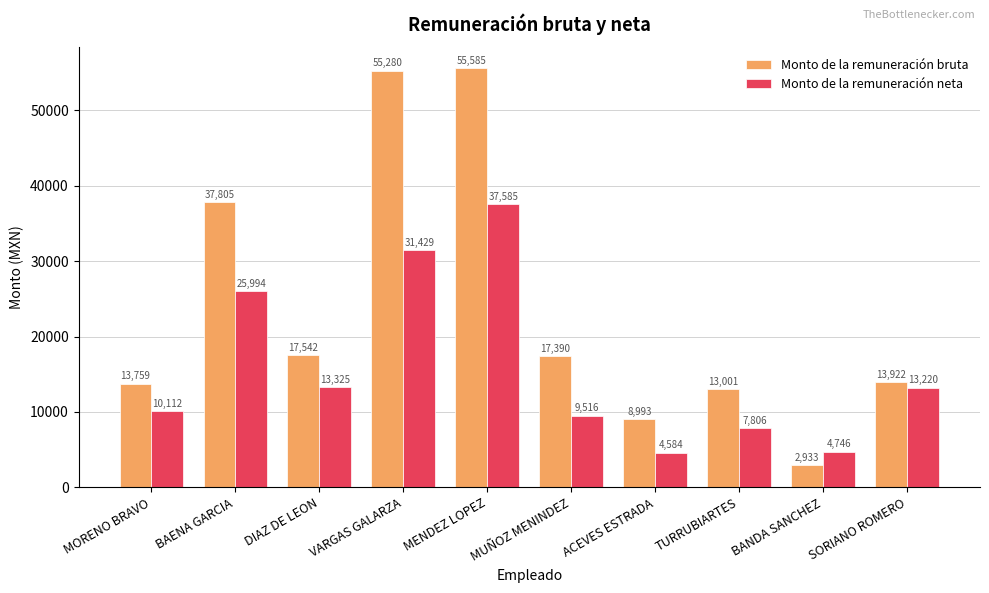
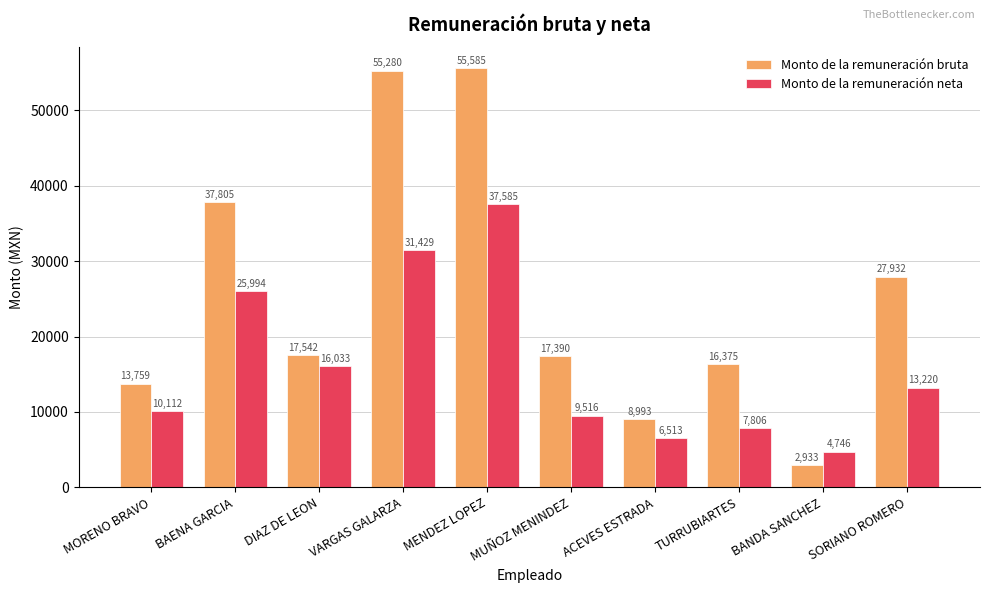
Monto de la remuneración neta, DIAZ DE LEON: 13,325 -> 16,033
Monto de la remuneración neta, ACEVES ESTRADA: 4,584 -> 6,513
Monto de la remuneración bruta, TURRUBIARTES: 13,001 -> 16,375
Monto de la remuneración bruta, SORIANO ROMERO: 13,922 -> 27,932
